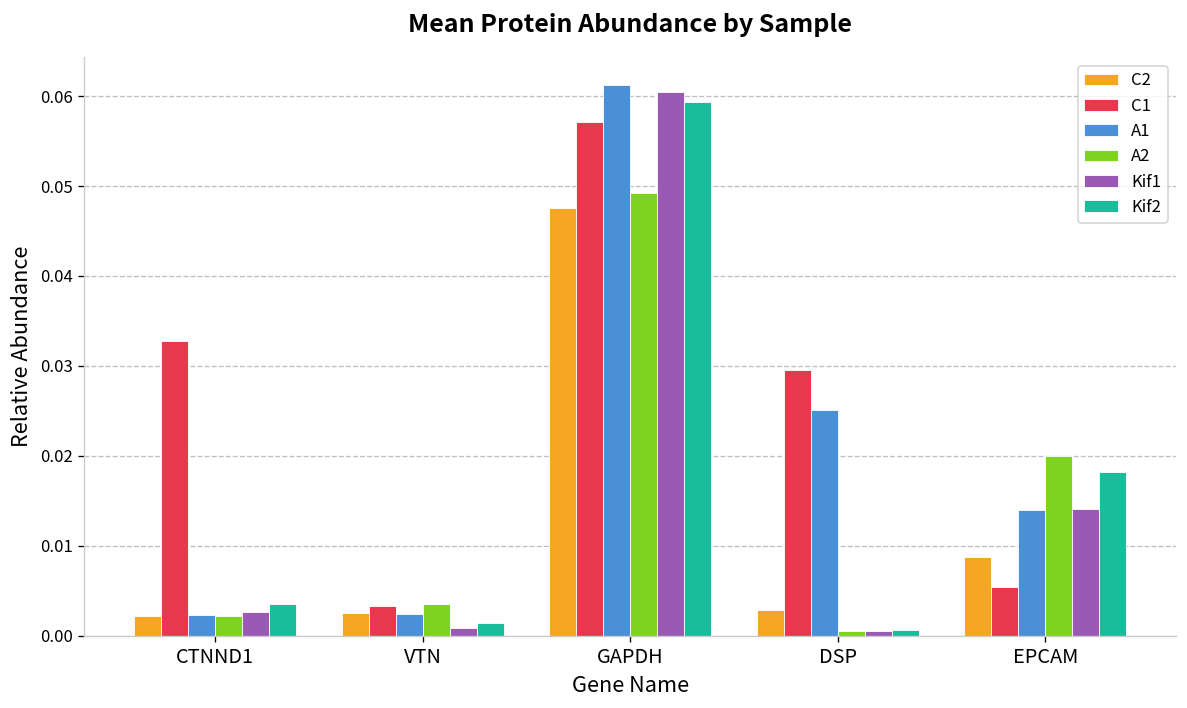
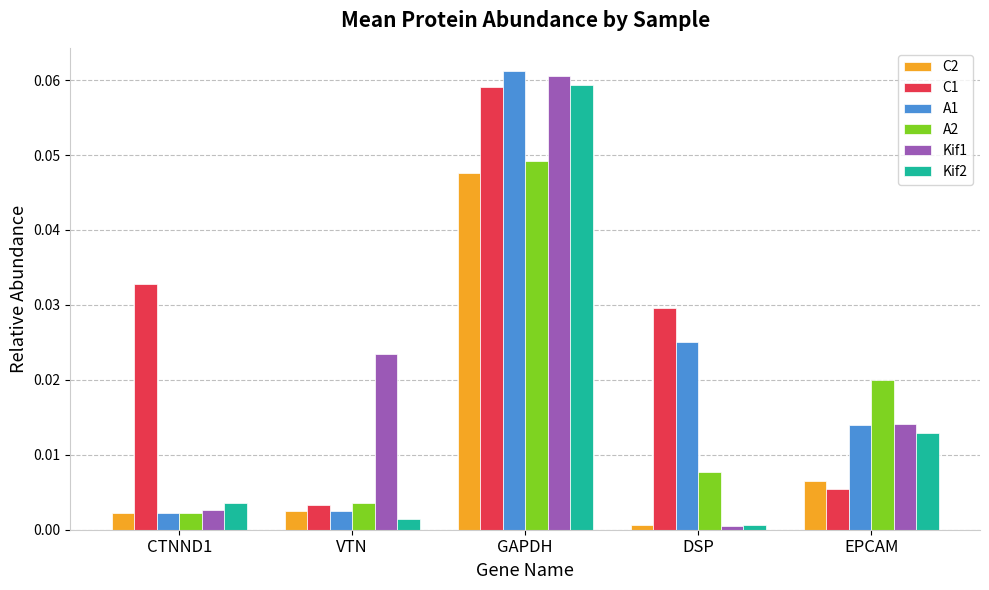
Kif1, VTN: 0.001 -> 0.024
C1, GAPDH: 0.057 -> 0.059
C2, DSP: 0.003 -> 0.001
A2, DSP: 0.001 -> 0.008
C2, EPCAM: 0.009 -> 0.006
Kif2, EPCAM: 0.018 -> 0.013
